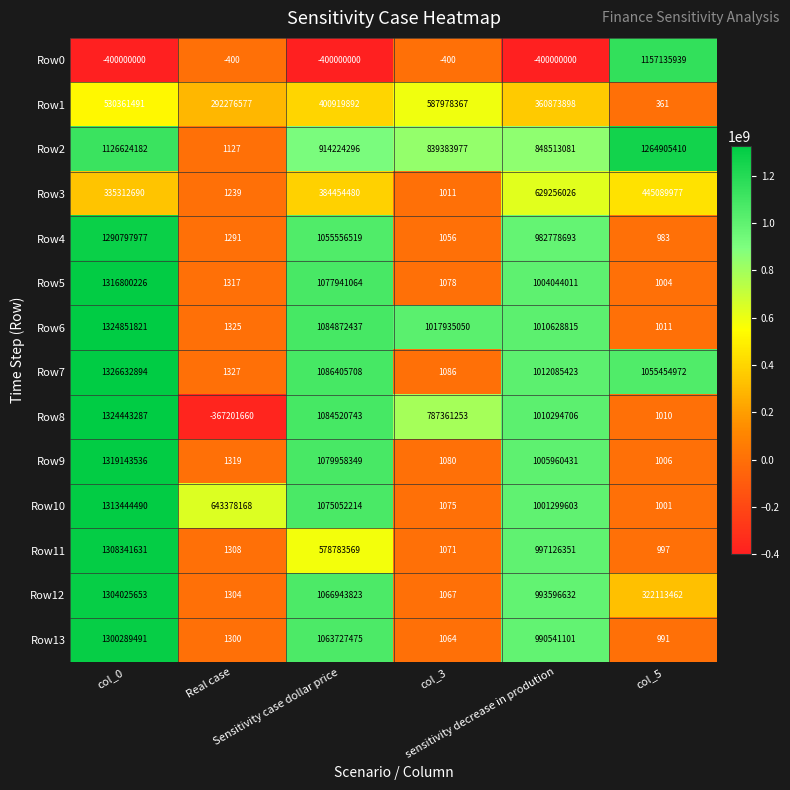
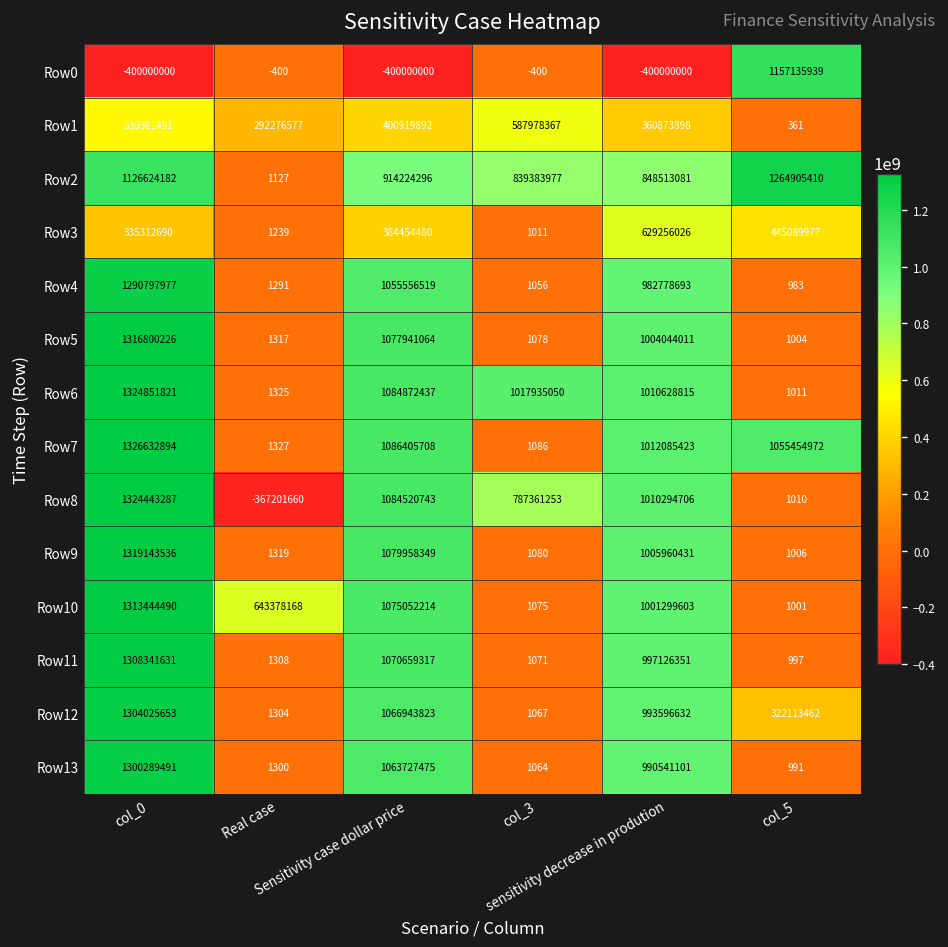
Row11, Sensitivity case dollar price: 578783569 -> 1070659317
